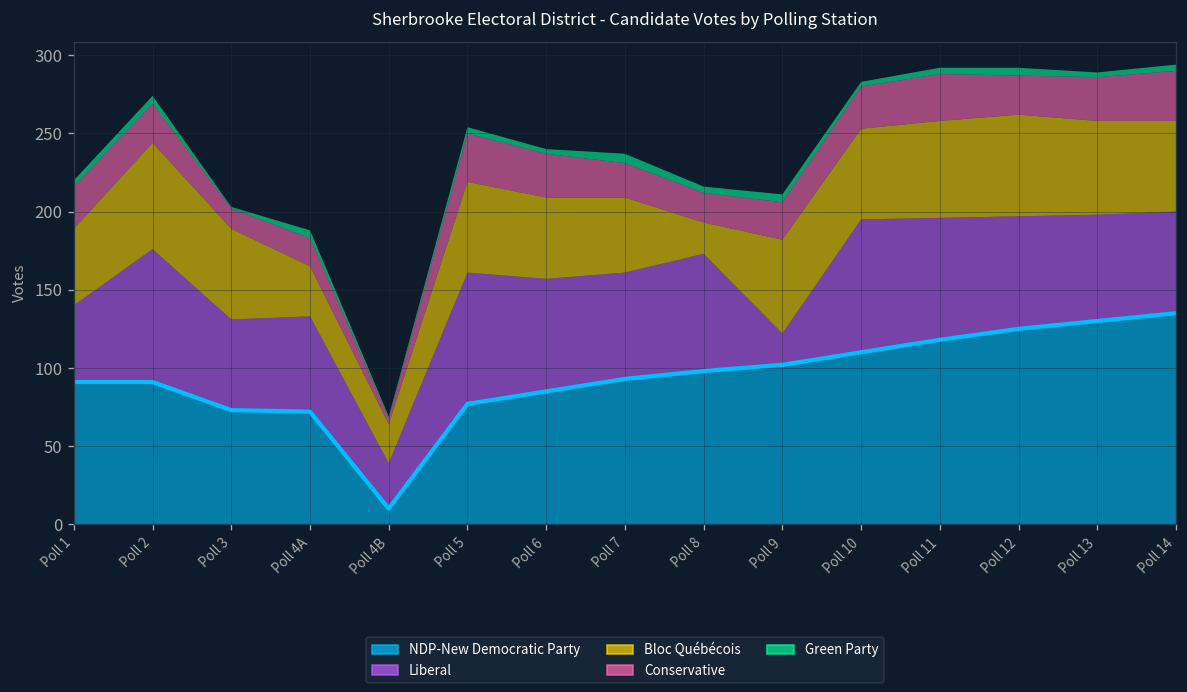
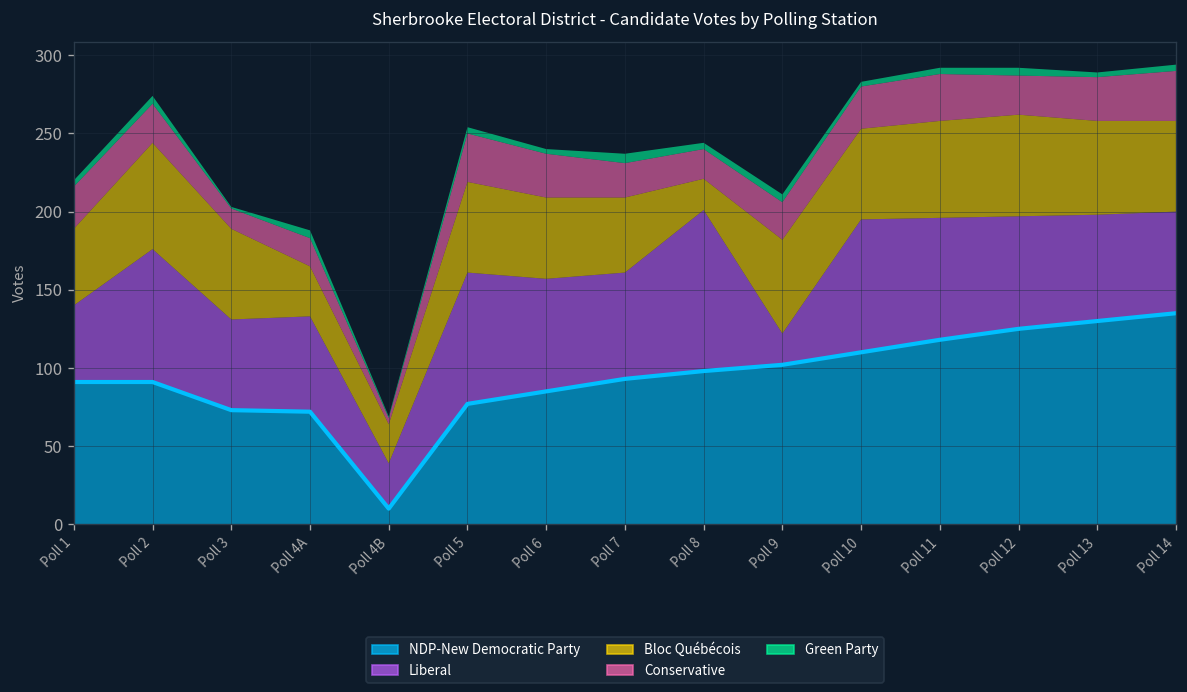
Liberal, Poll 8: 75 -> 103
